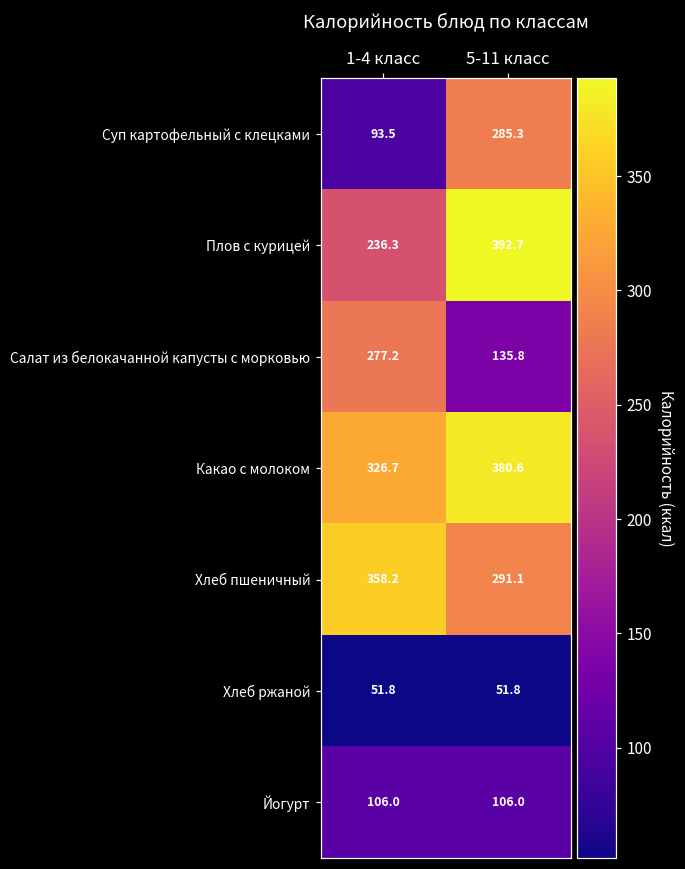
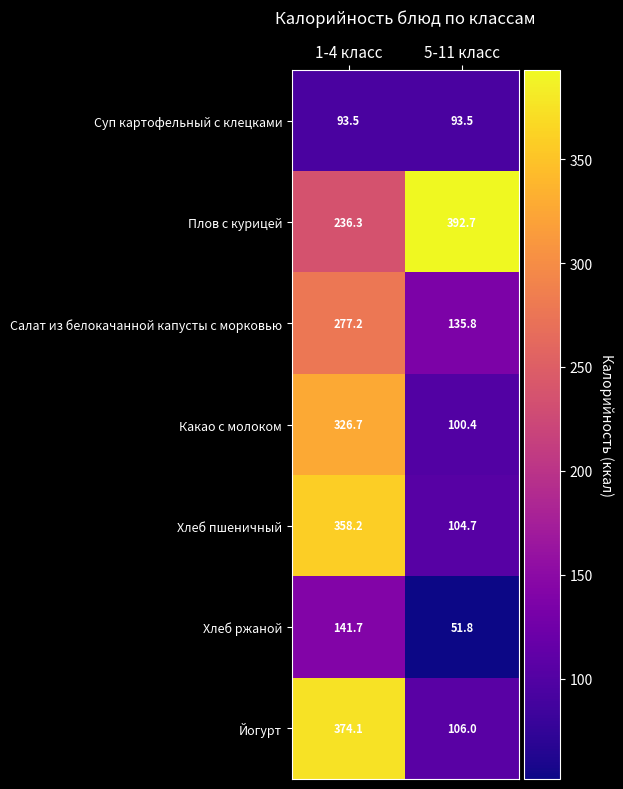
Суп картофельный с клецками, 5-11 класс: 285.3 -> 93.5
Какао с молоком, 5-11 класс: 380.6 -> 100.4
Хлеб пшеничный, 5-11 класс: 291.1 -> 104.7
Хлеб ржаной, 1-4 класс: 51.8 -> 141.7
Йогурт, 1-4 класс: 106.0 -> 374.1
